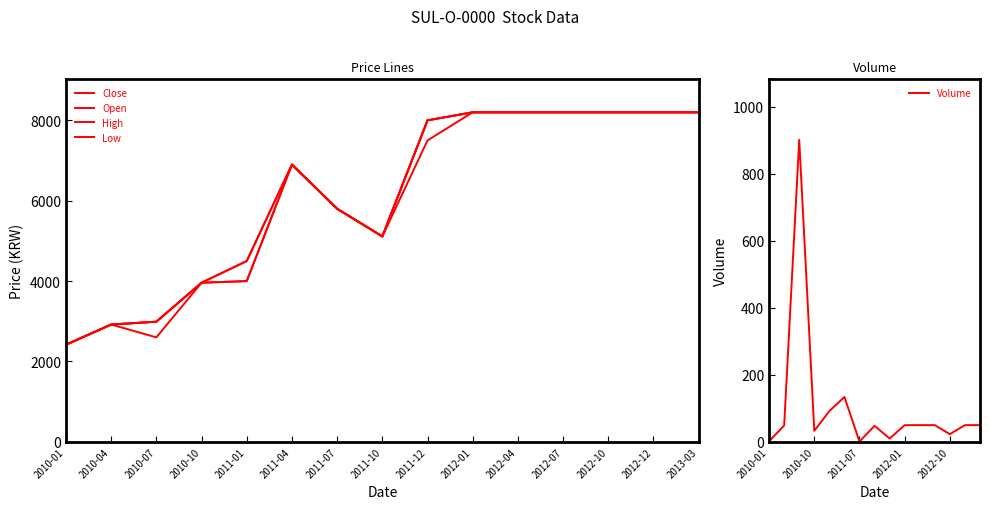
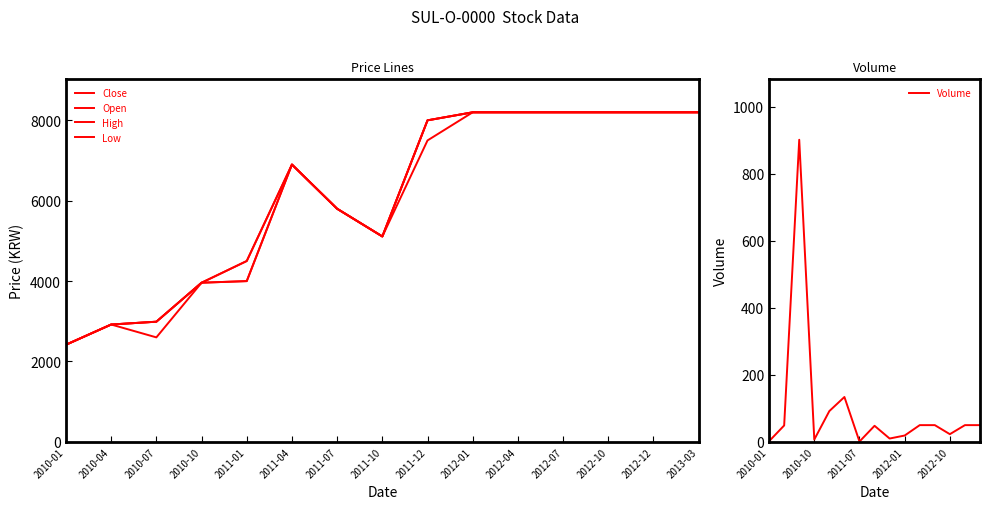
Volume, 2010-10: 30 -> 10
Volume, 2012-01: 50 -> 20
